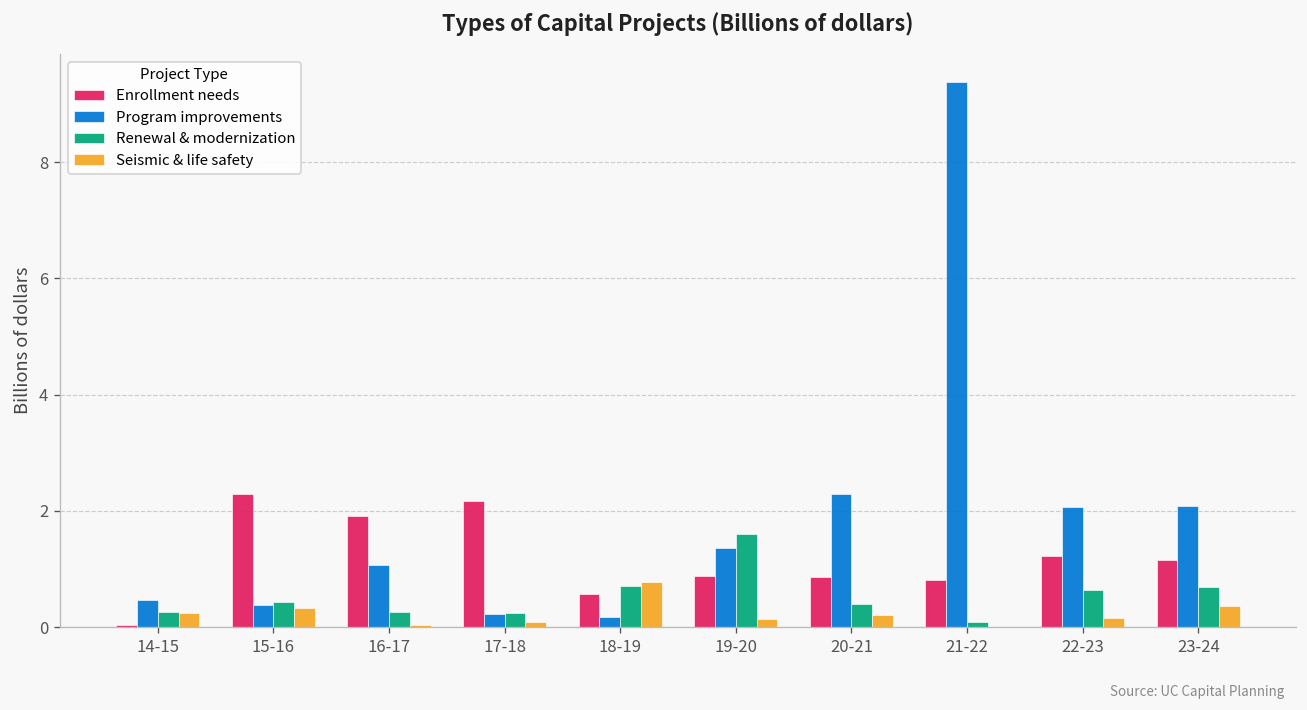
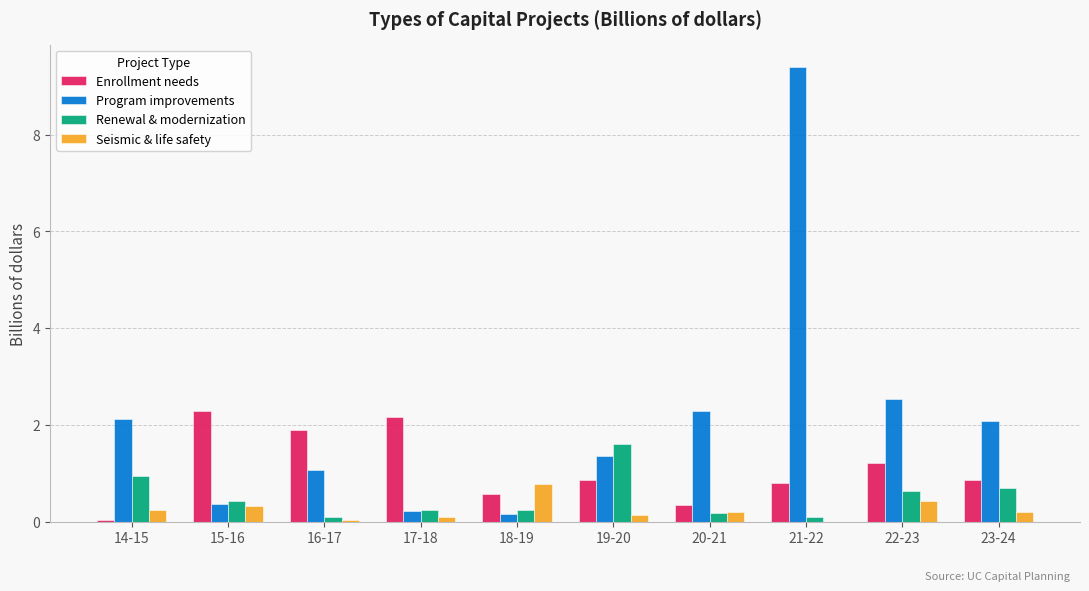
Program improvements, 14-15: 0.5 -> 2.1
Renewal & modernization, 14-15: 0.3 -> 0.9
Renewal & modernization, 16-17: 0.3 -> 0.1
Renewal & modernization, 18-19: 0.7 -> 0.2
Enrollment needs, 20-21: 0.9 -> 0.3
Renewal & modernization, 20-21: 0.4 -> 0.2
Program improvements, 22-23: 2.1 -> 2.5
Seismic & life safety, 22-23: 0.2 -> 0.4
Enrollment needs, 23-24: 1.1 -> 0.9
Seismic & life safety, 23-24: 0.4 -> 0.2
